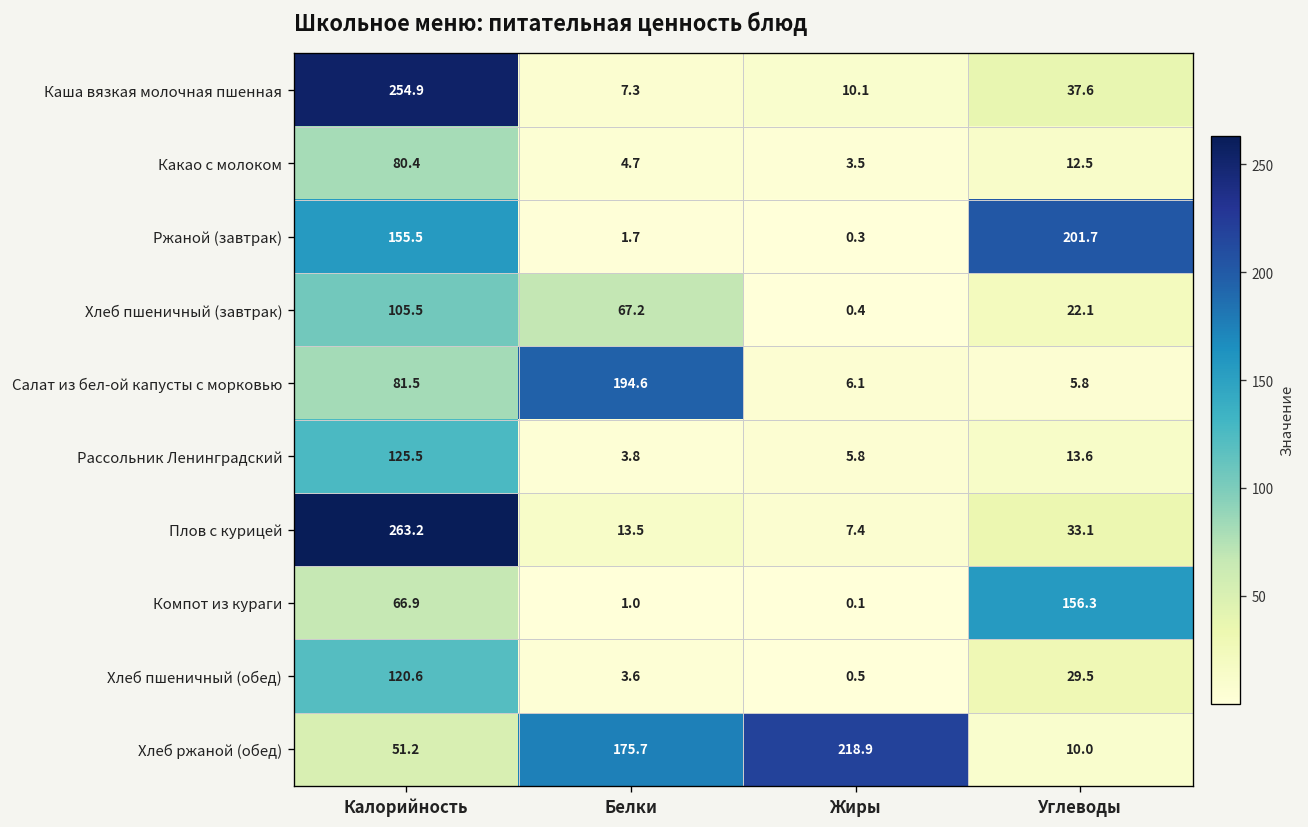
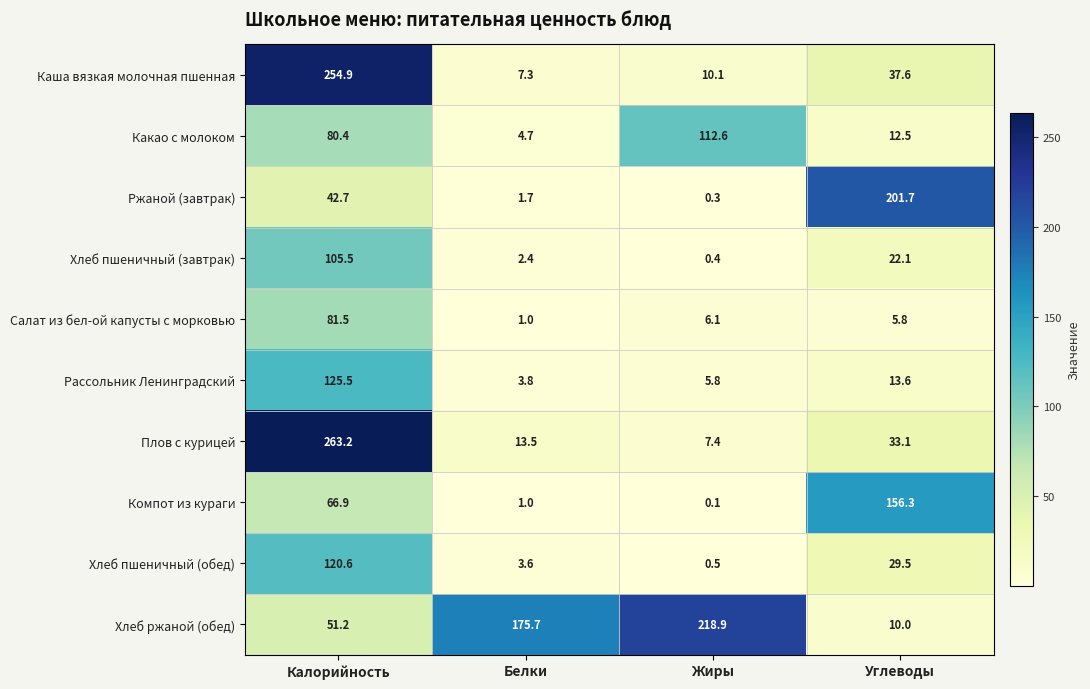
Какао с молоком, Жиры: 3.5 -> 112.6
Ржаной (завтрак), Калорийность: 155.5 -> 42.7
Хлеб пшеничный (завтрак), Белки: 67.2 -> 2.4
Салат из бел-ой капусты с морковью, Белки: 194.6 -> 1.0
